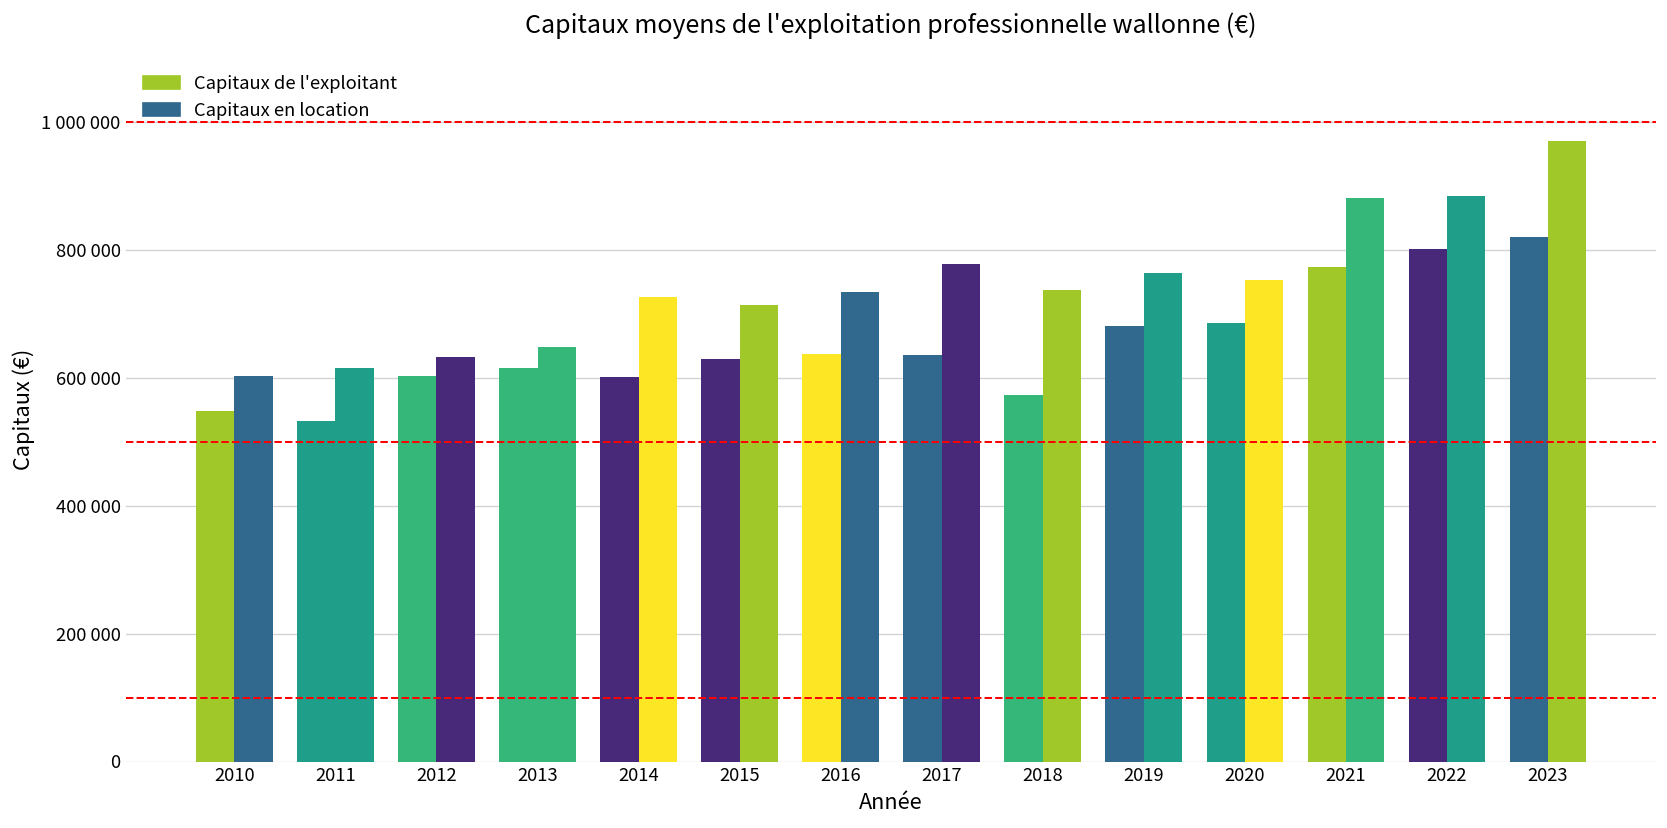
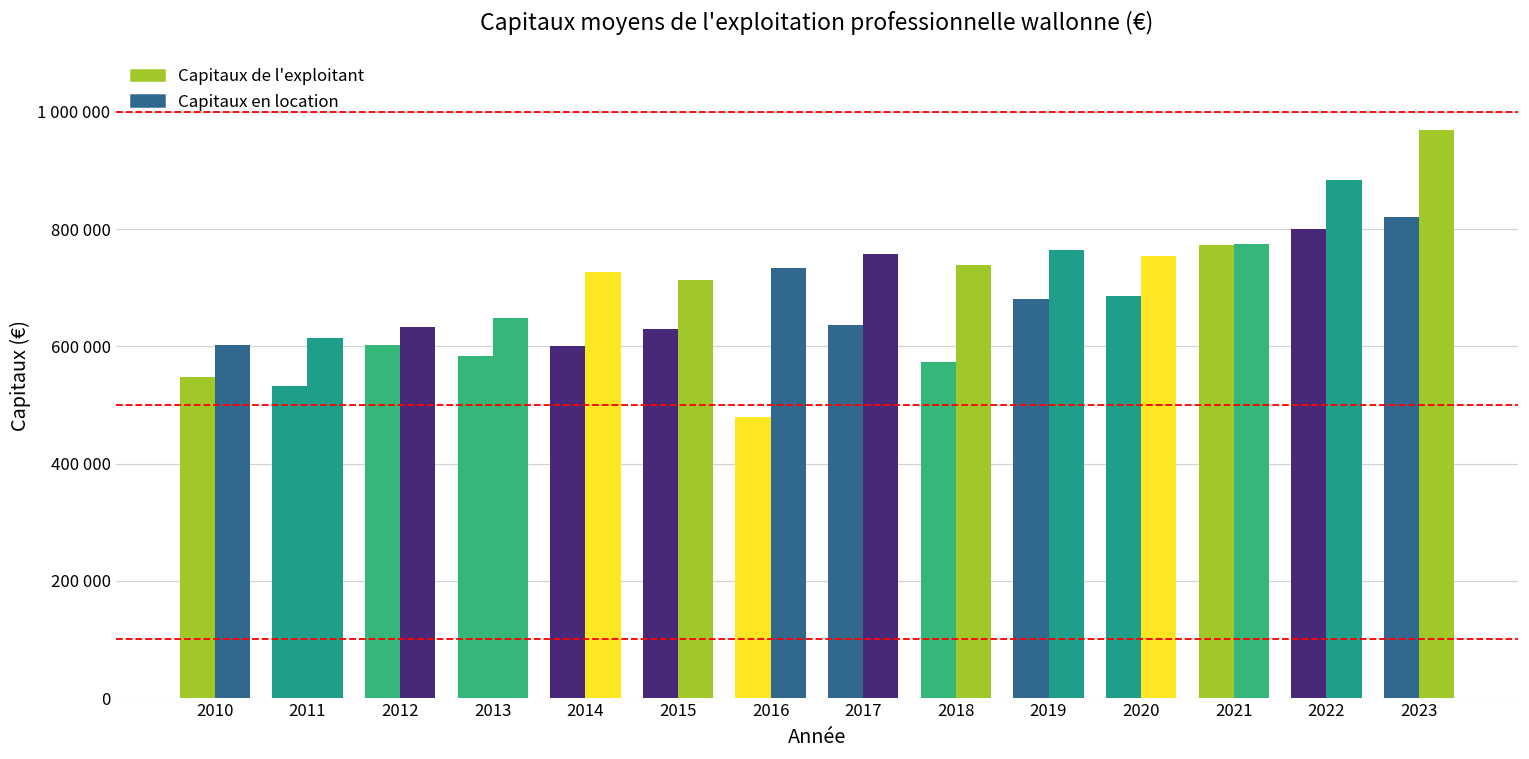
Capitaux de l'exploitant, 2013: 610000 -> 580000
Capitaux de l'exploitant, 2016: 640000 -> 480000
Capitaux en location, 2017: 780000 -> 760000
Capitaux en location, 2021: 880000 -> 770000
